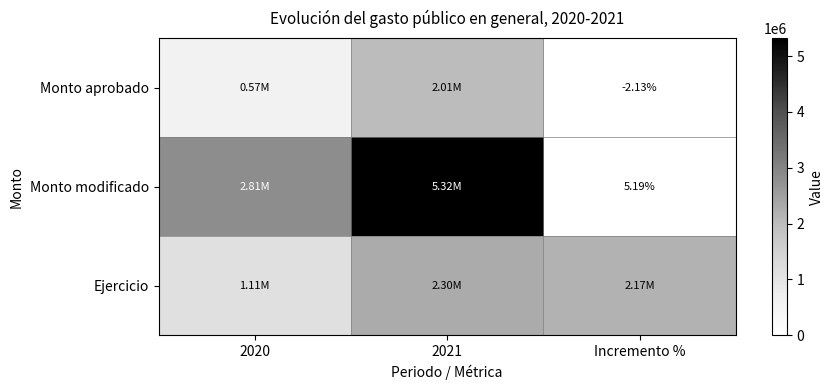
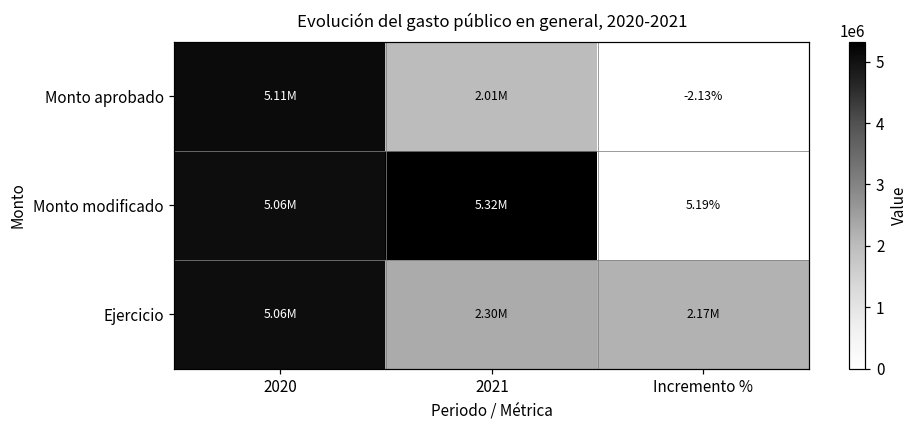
Monto aprobado, 2020: 0.57M -> 5.11M
Monto modificado, 2020: 2.81M -> 5.06M
Ejercicio, 2020: 1.11M -> 5.06M
